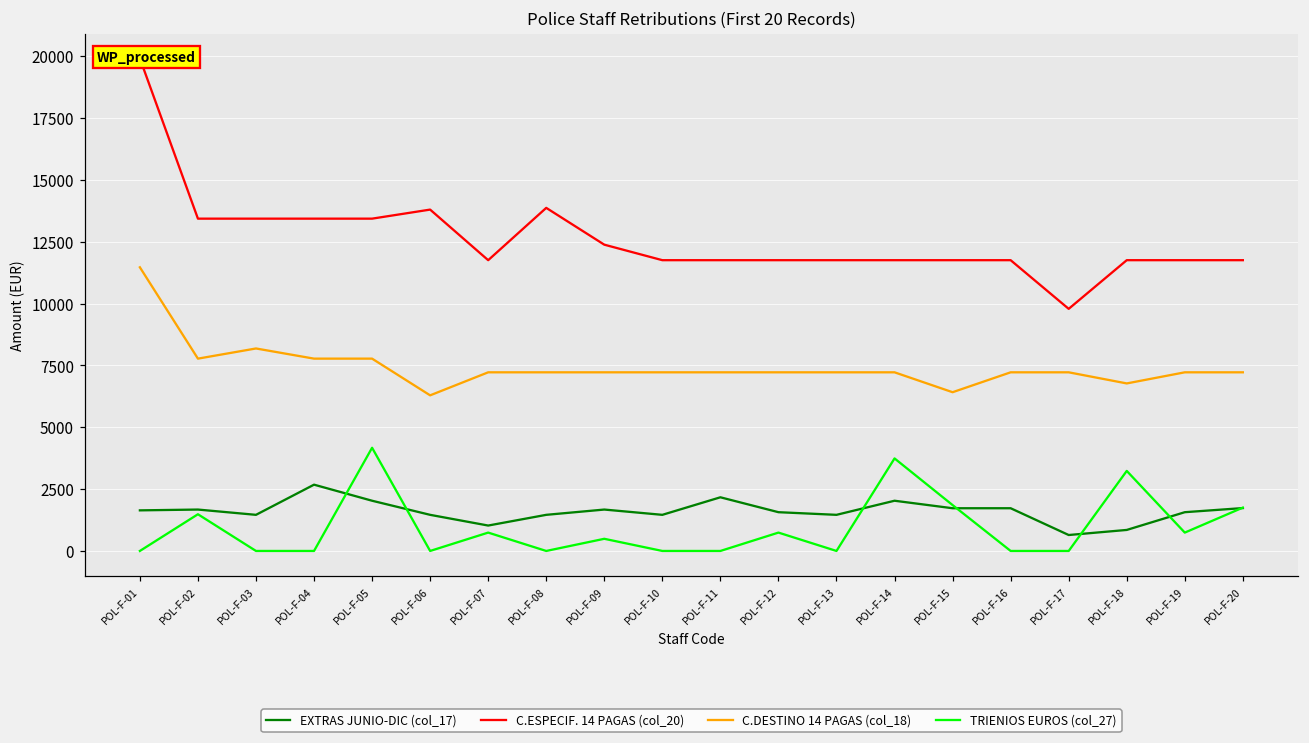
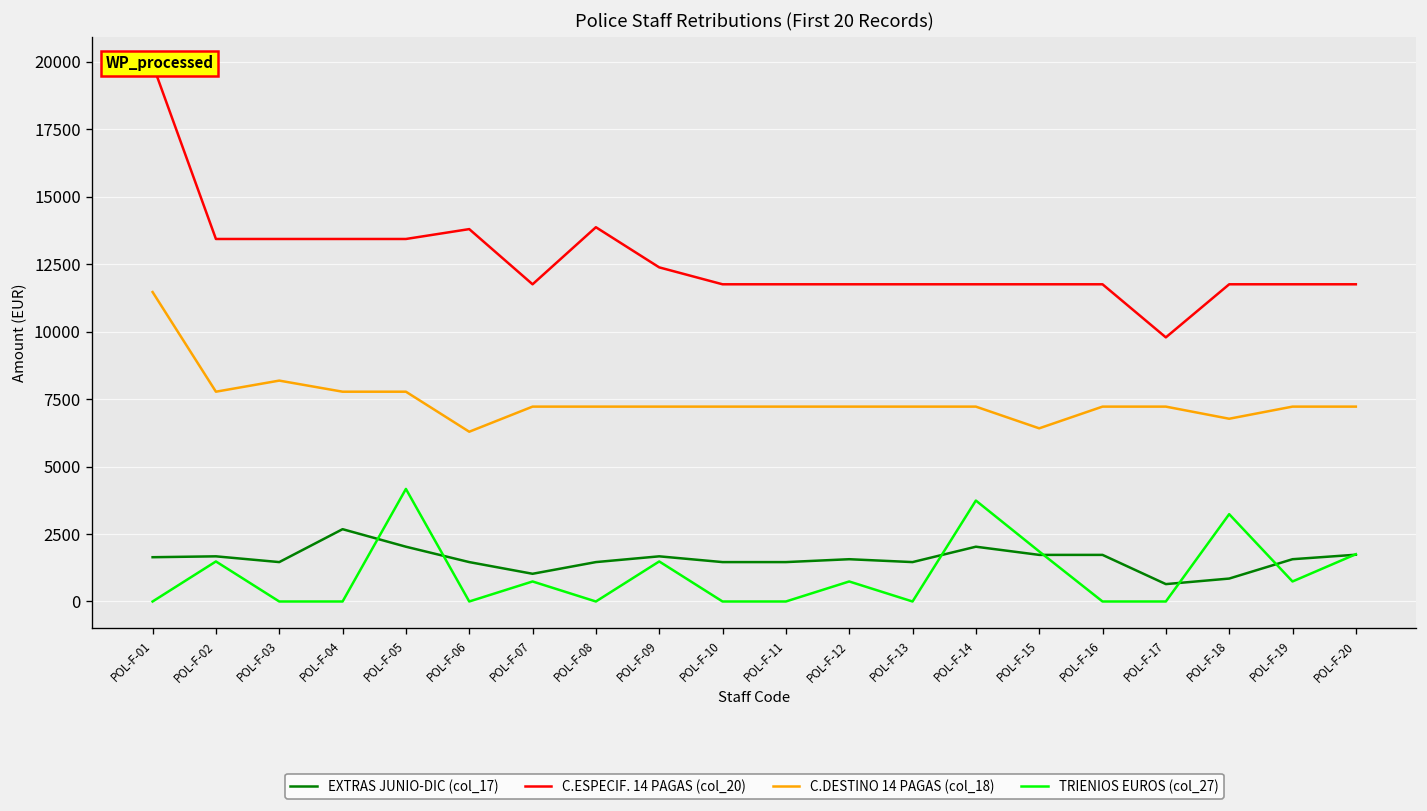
TRIENIOS EUROS (col_27), POL-F-09: 500 -> 1500
EXTRAS JUNIO-DIC (col_17), POL-F-11: 2200 -> 1500
